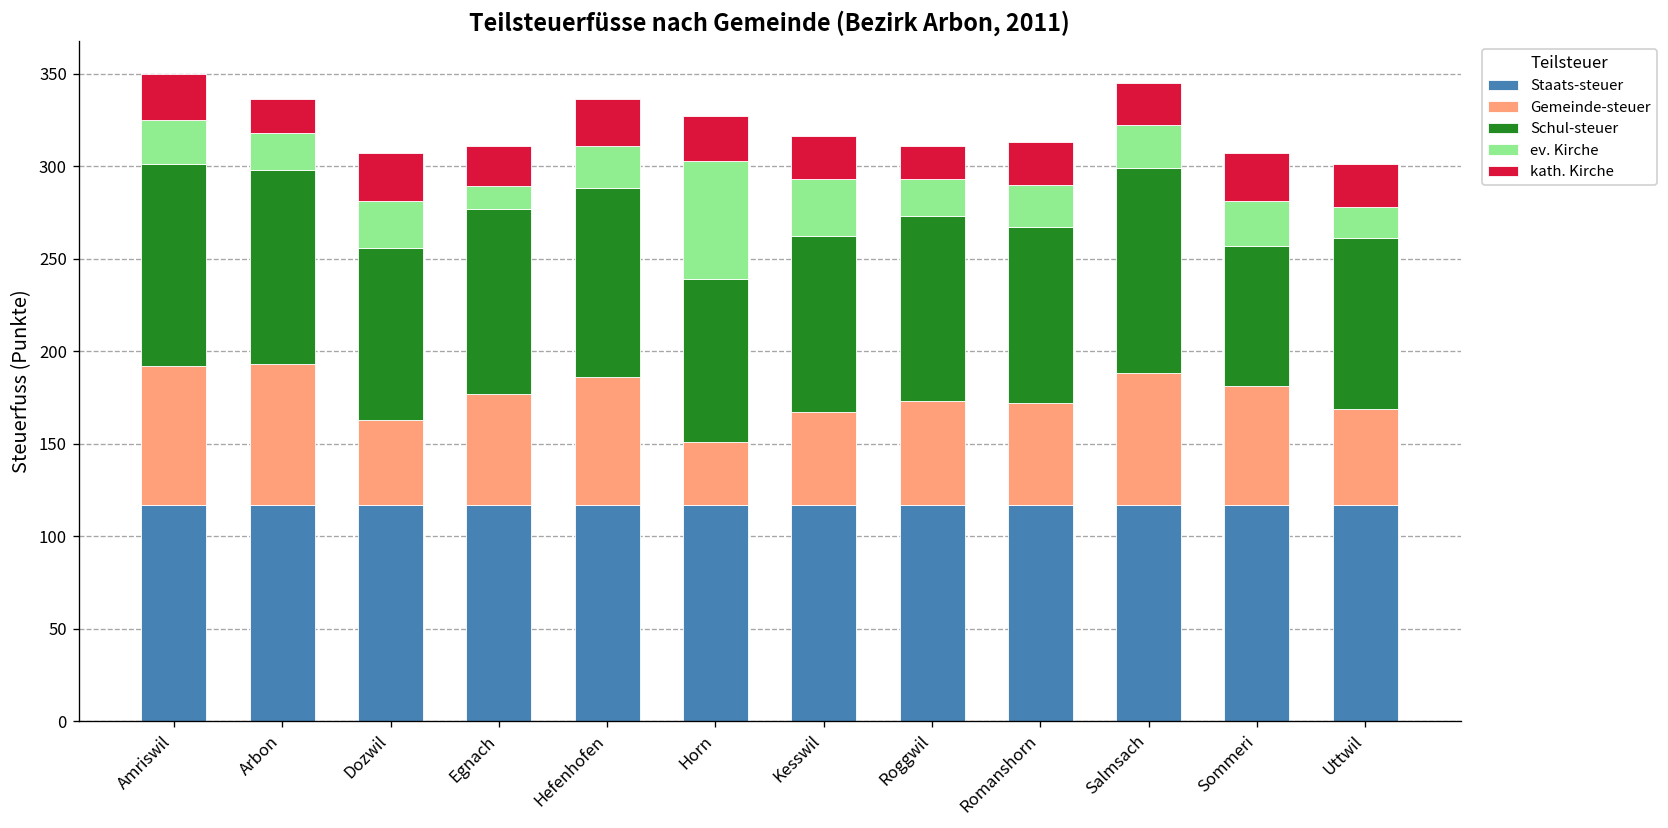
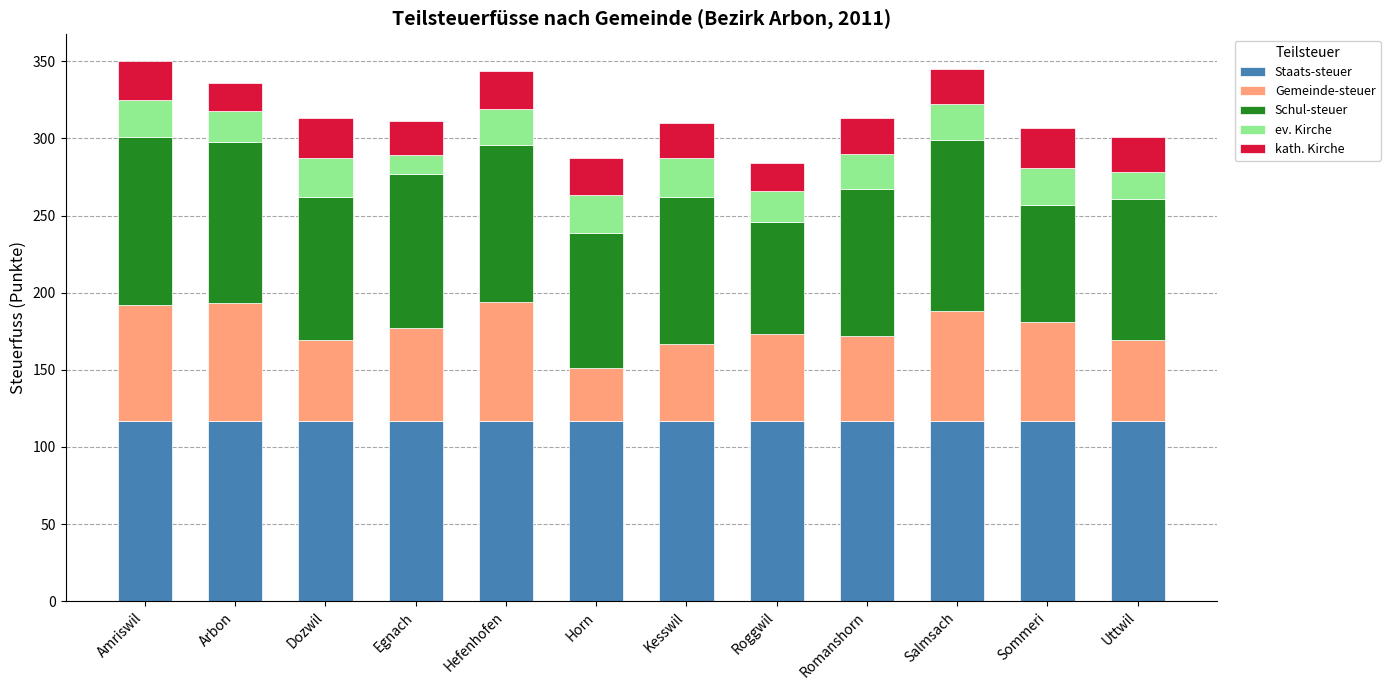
Gemeinde-steuer, Dozwil: 46 -> 52
Gemeinde-steuer, Hefenhofen: 69 -> 77
ev. Kirche, Horn: 64 -> 24
ev. Kirche, Kesswil: 31 -> 25
Schul-steuer, Roggwil: 100 -> 73
